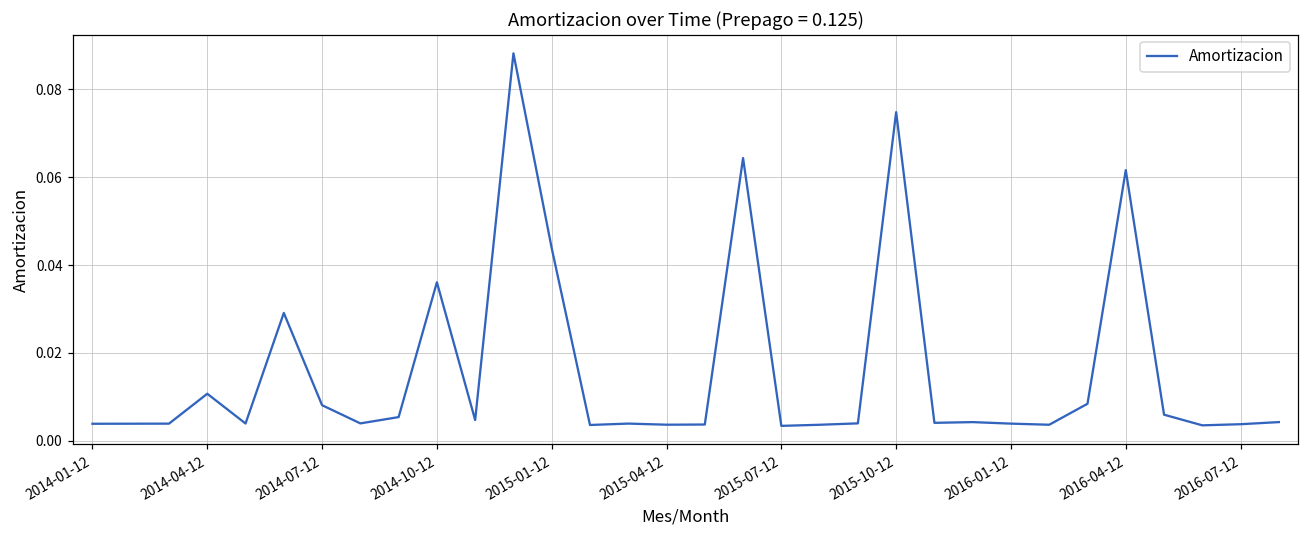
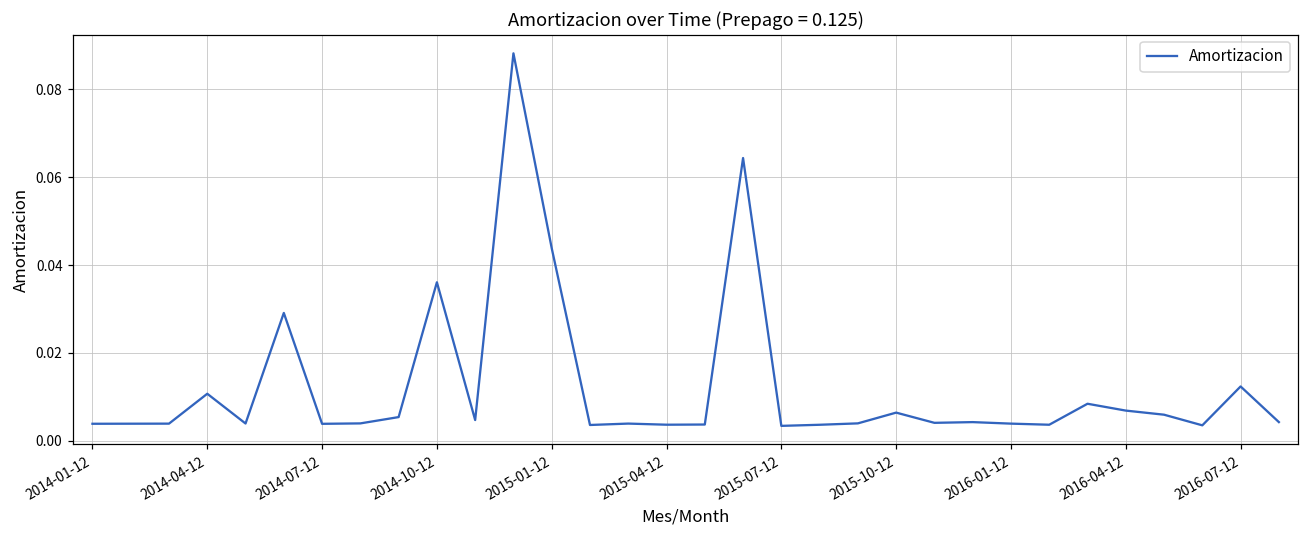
2014-07-12: 0.008 -> 0.004
2015-10-12: 0.075 -> 0.006
2016-04-12: 0.062 -> 0.007
2016-07-12: 0.004 -> 0.012
